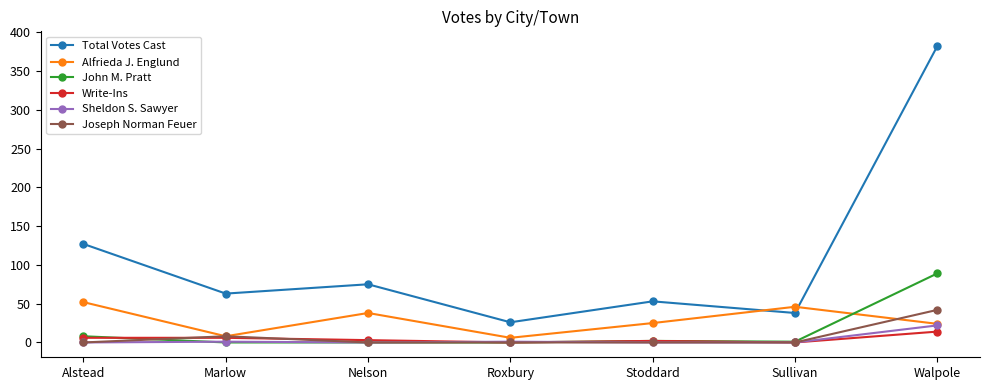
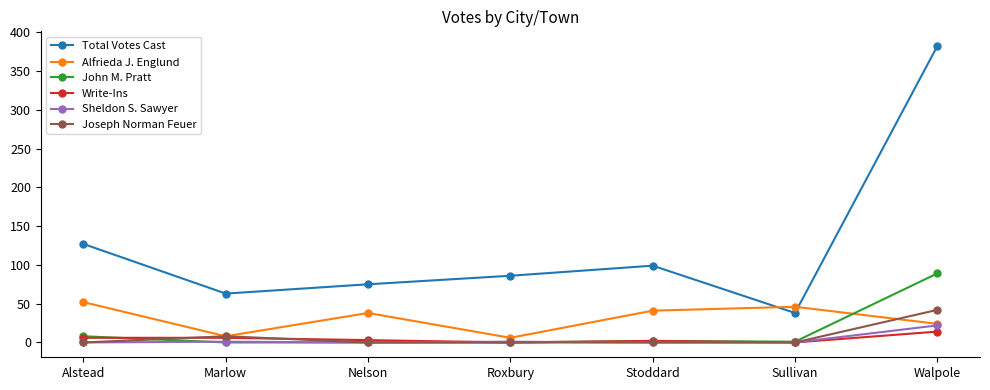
Total Votes Cast, Roxbury: 30 -> 90
Total Votes Cast, Stoddard: 50 -> 100
Alfrieda J. Englund, Stoddard: 30 -> 40
